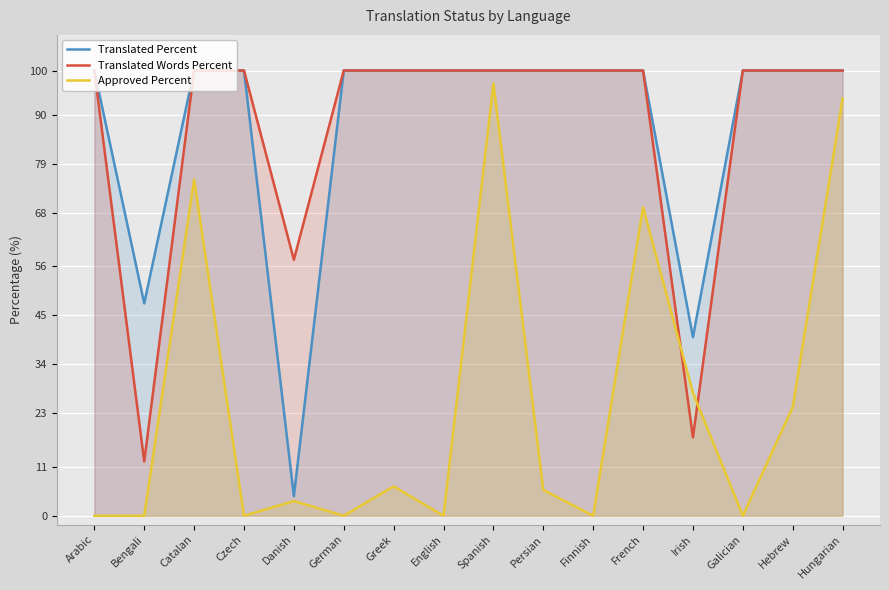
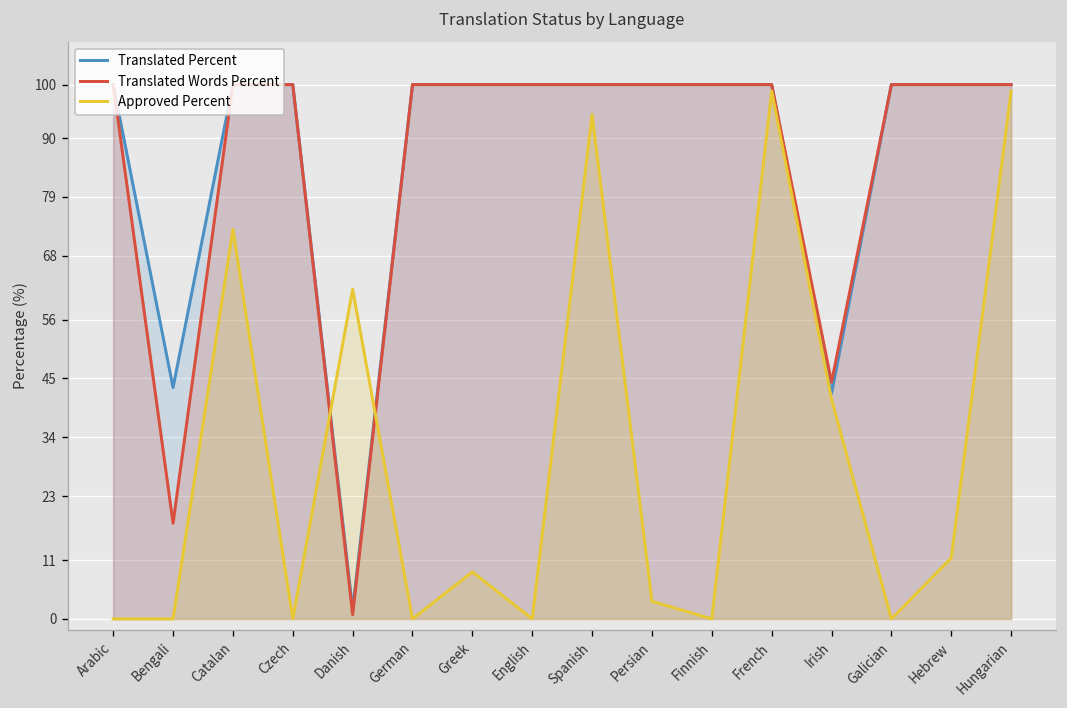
Translated Percent, Bengali: 48 -> 43
Translated Words Percent, Bengali: 12 -> 18
Approved Percent, Catalan: 76 -> 73
Translated Percent, Danish: 4 -> 2
Translated Words Percent, Danish: 58 -> 1
Approved Percent, Danish: 3 -> 62
Approved Percent, Greek: 7 -> 9
Approved Percent, Spanish: 97 -> 94
Approved Percent, Persian: 6 -> 3
Approved Percent, French: 69 -> 99
Translated Percent, Irish: 40 -> 42
Translated Words Percent, Irish: 18 -> 44
Approved Percent, Irish: 28 -> 41
Approved Percent, Hebrew: 24 -> 11
Approved Percent, Hungarian: 94 -> 99
